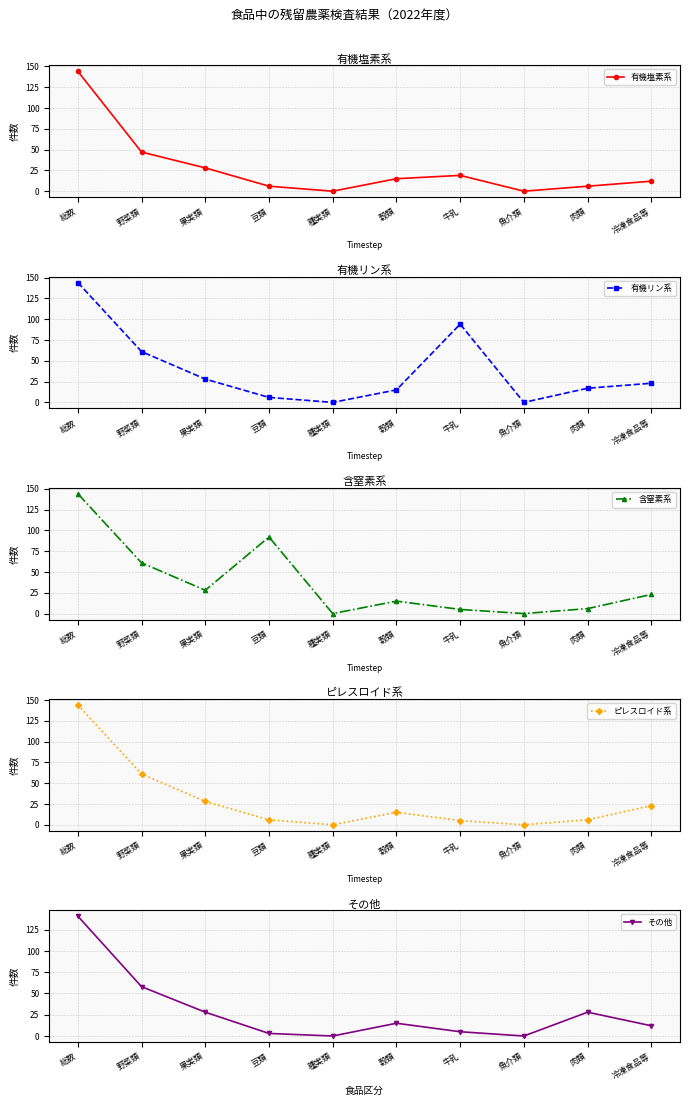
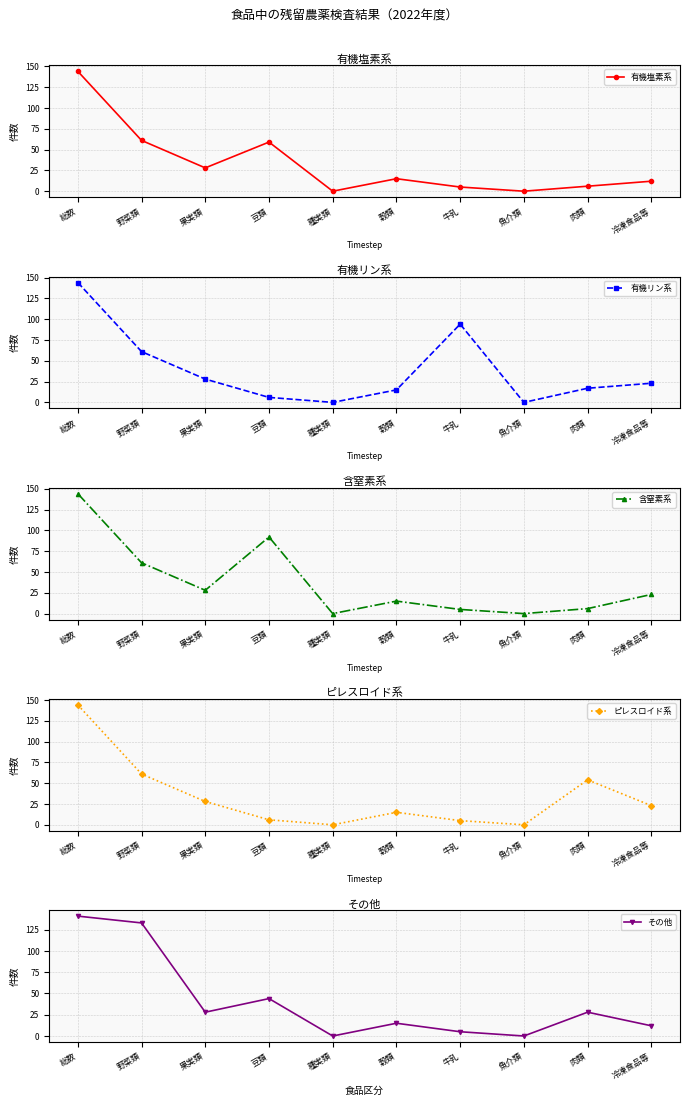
有機塩素系, 野菜類: 50 -> 60
有機塩素系, 豆類: 10 -> 60
有機塩素系, 牛乳: 20 -> 10
ピレスロイド系, 肉類: 10 -> 50
その他, 野菜類: 60 -> 130
その他, 豆類: 0 -> 40
